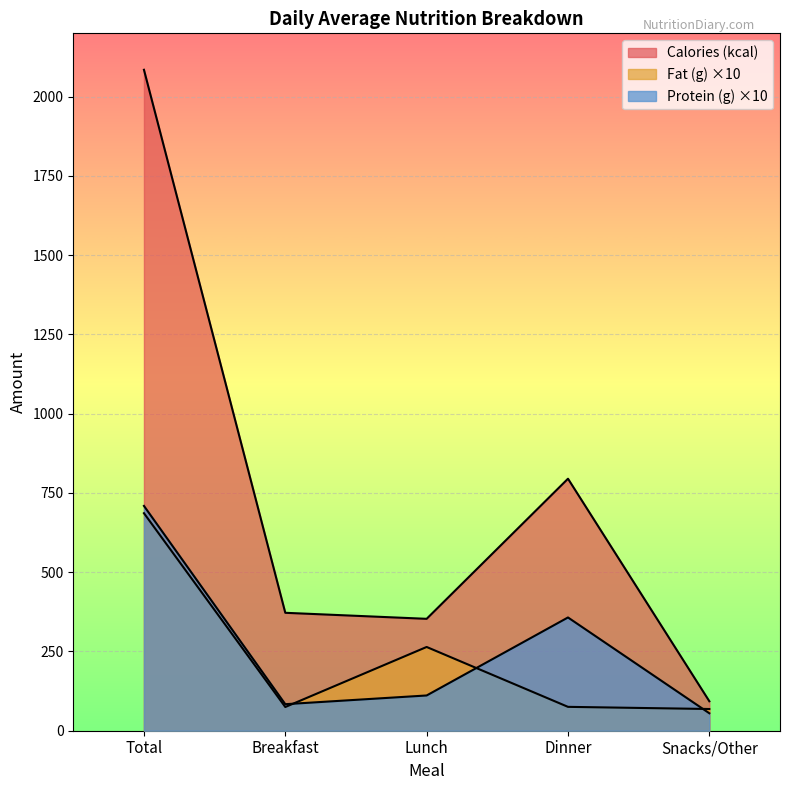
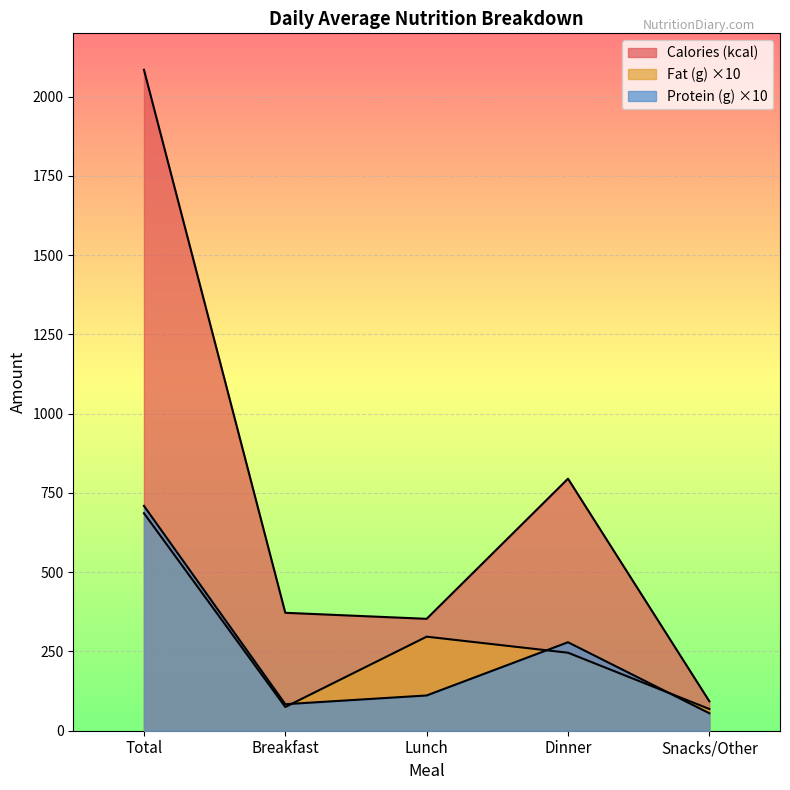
Fat (g) ×10, Lunch: 260 -> 300
Fat (g) ×10, Dinner: 80 -> 250
Protein (g) ×10, Dinner: 360 -> 280
